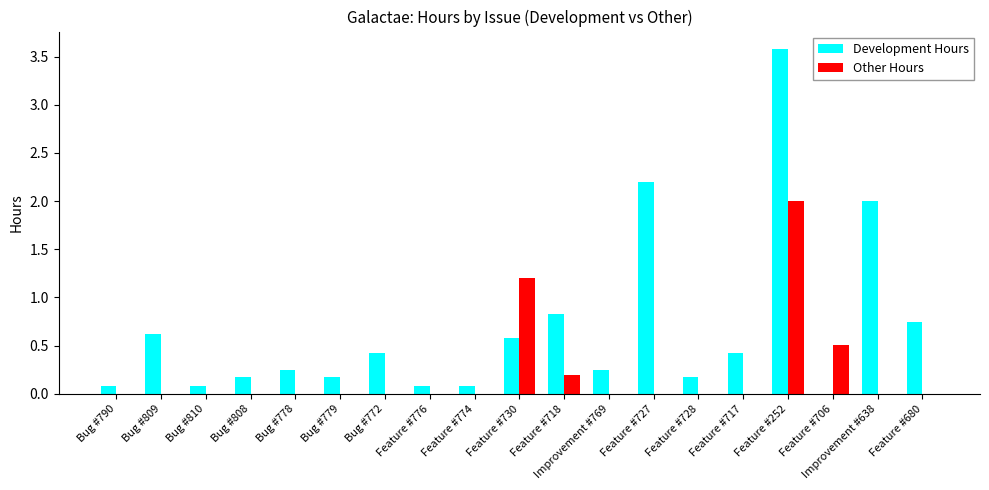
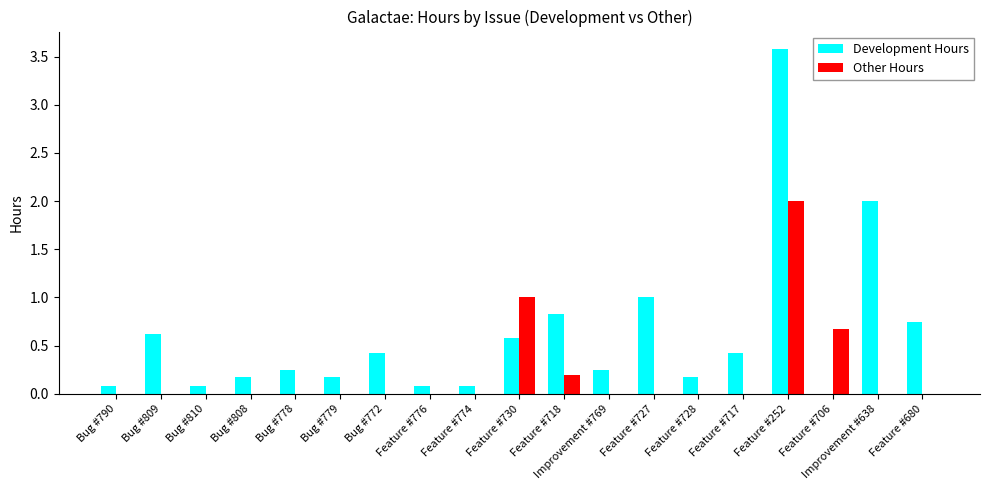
Other Hours, Feature #730: 1.2 -> 1.0
Development Hours, Feature #727: 2.2 -> 1.0
Other Hours, Feature #706: 0.5 -> 0.7
